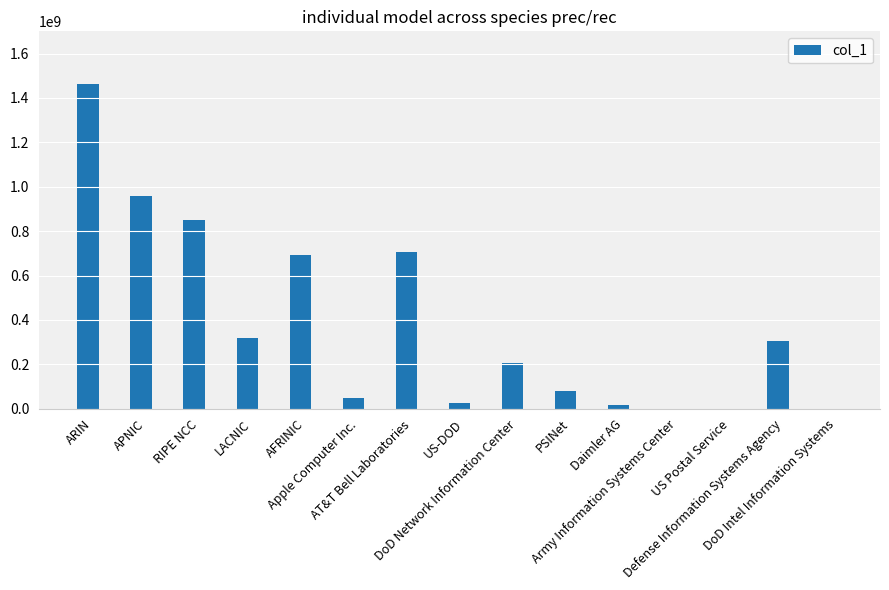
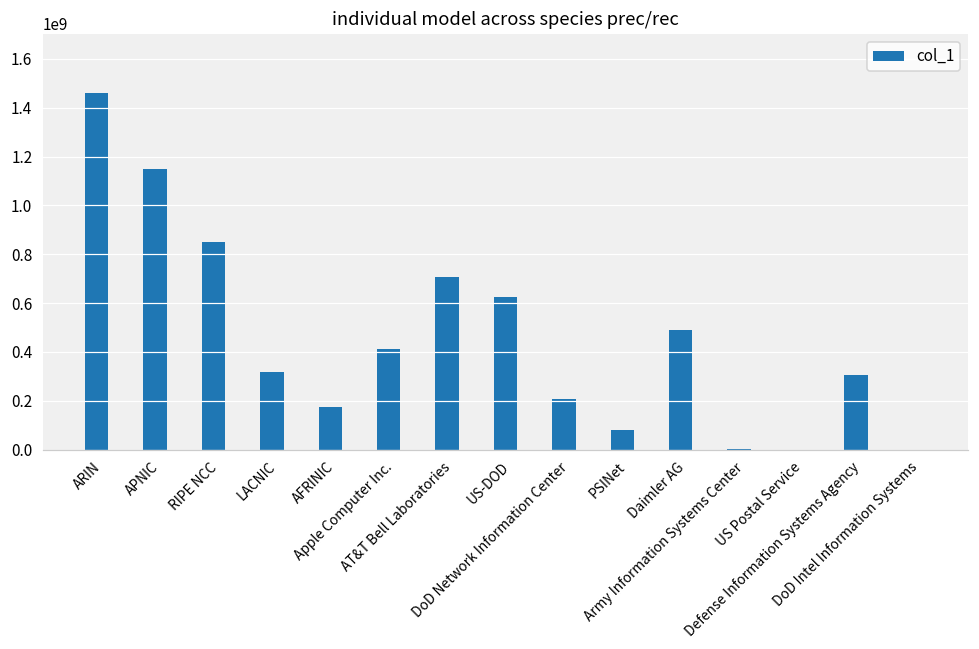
APNIC: 960000000 -> 1150000000
AFRINIC: 690000000 -> 180000000
Apple Computer Inc.: 50000000 -> 410000000
US-DOD: 30000000 -> 620000000
Daimler AG: 20000000 -> 490000000
